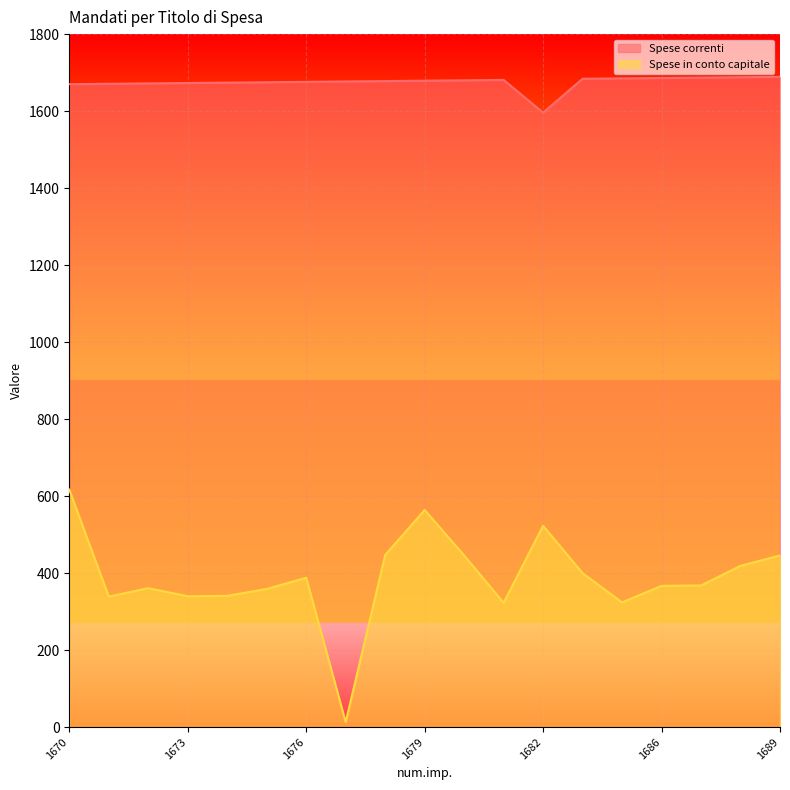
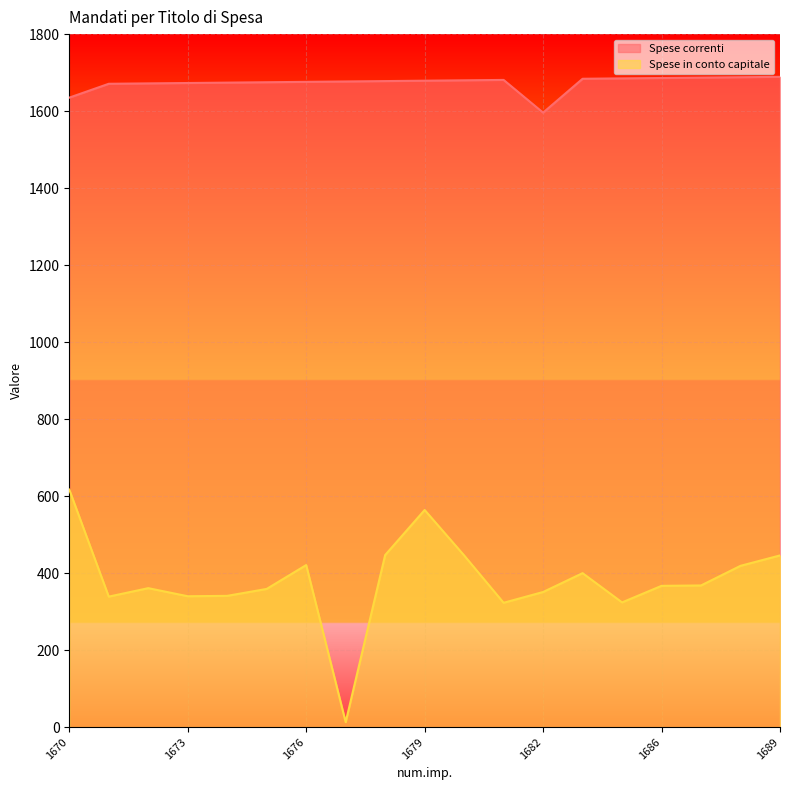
Spese correnti, 1670: 1670 -> 1640
Spese in conto capitale, 1676: 390 -> 420
Spese in conto capitale, 1682: 520 -> 350
